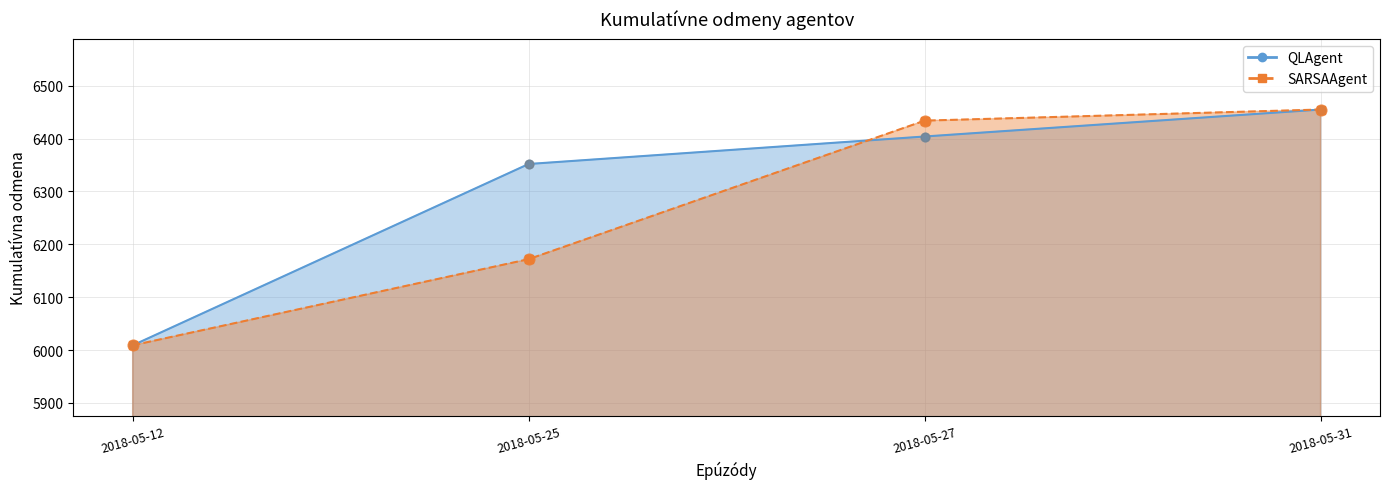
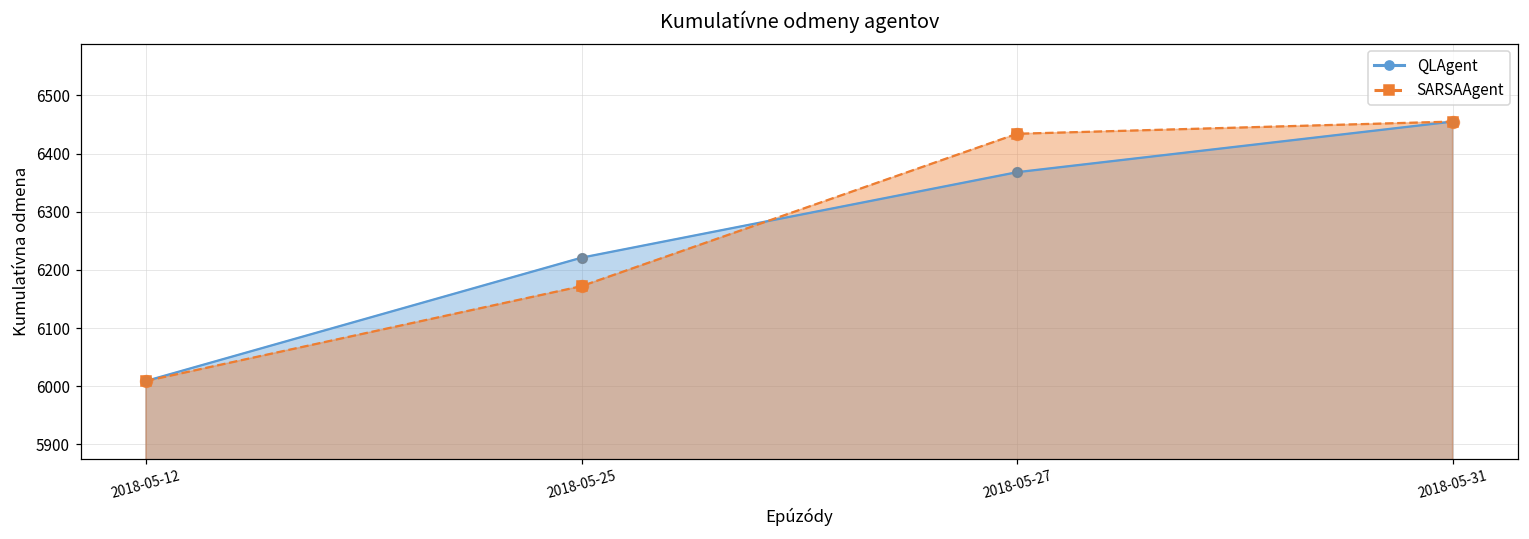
QLAgent, 2018-05-25: 6350 -> 6220
QLAgent, 2018-05-27: 6400 -> 6370
